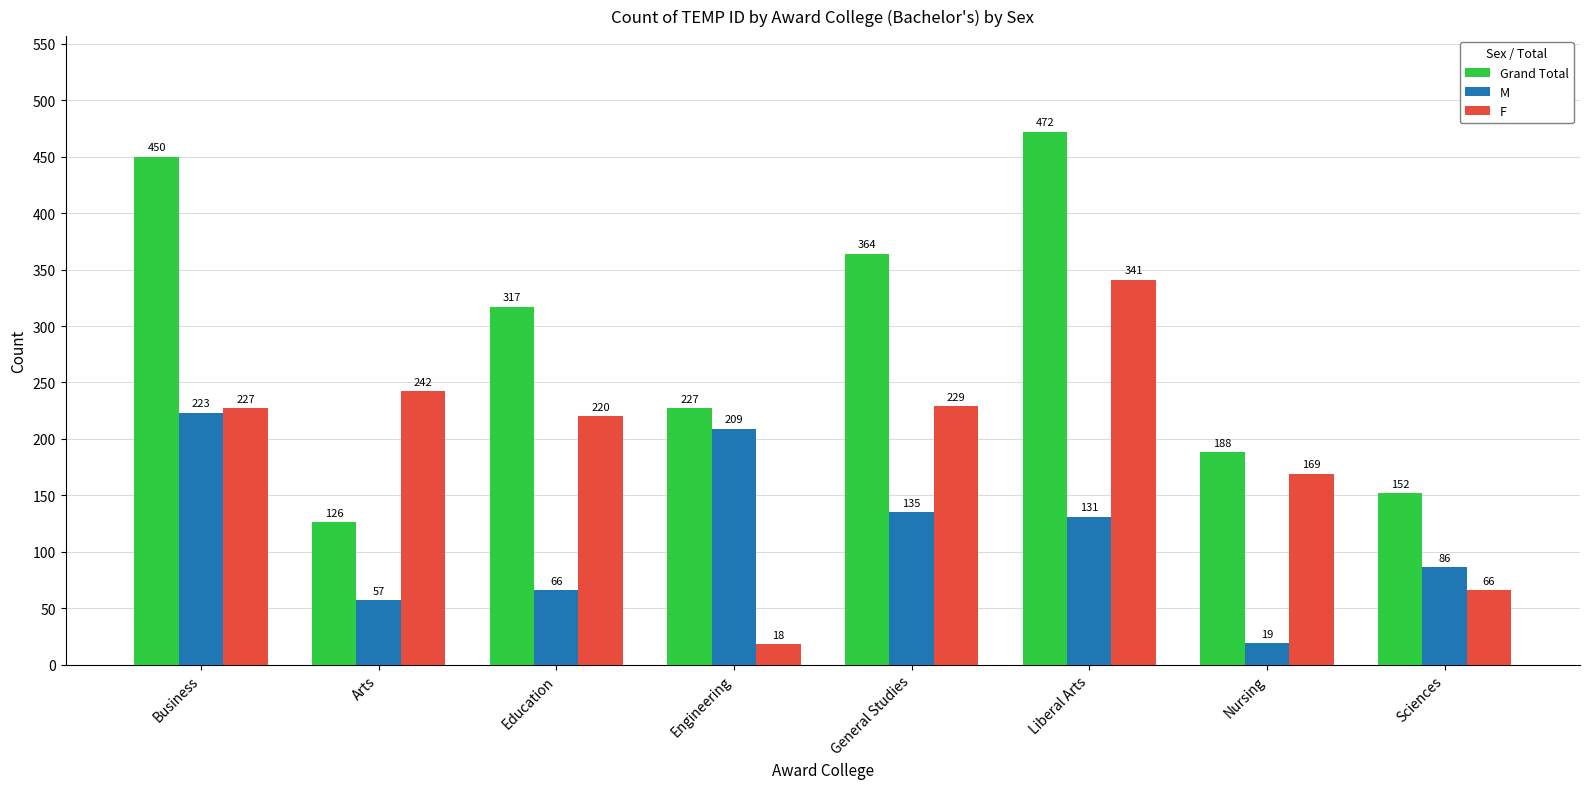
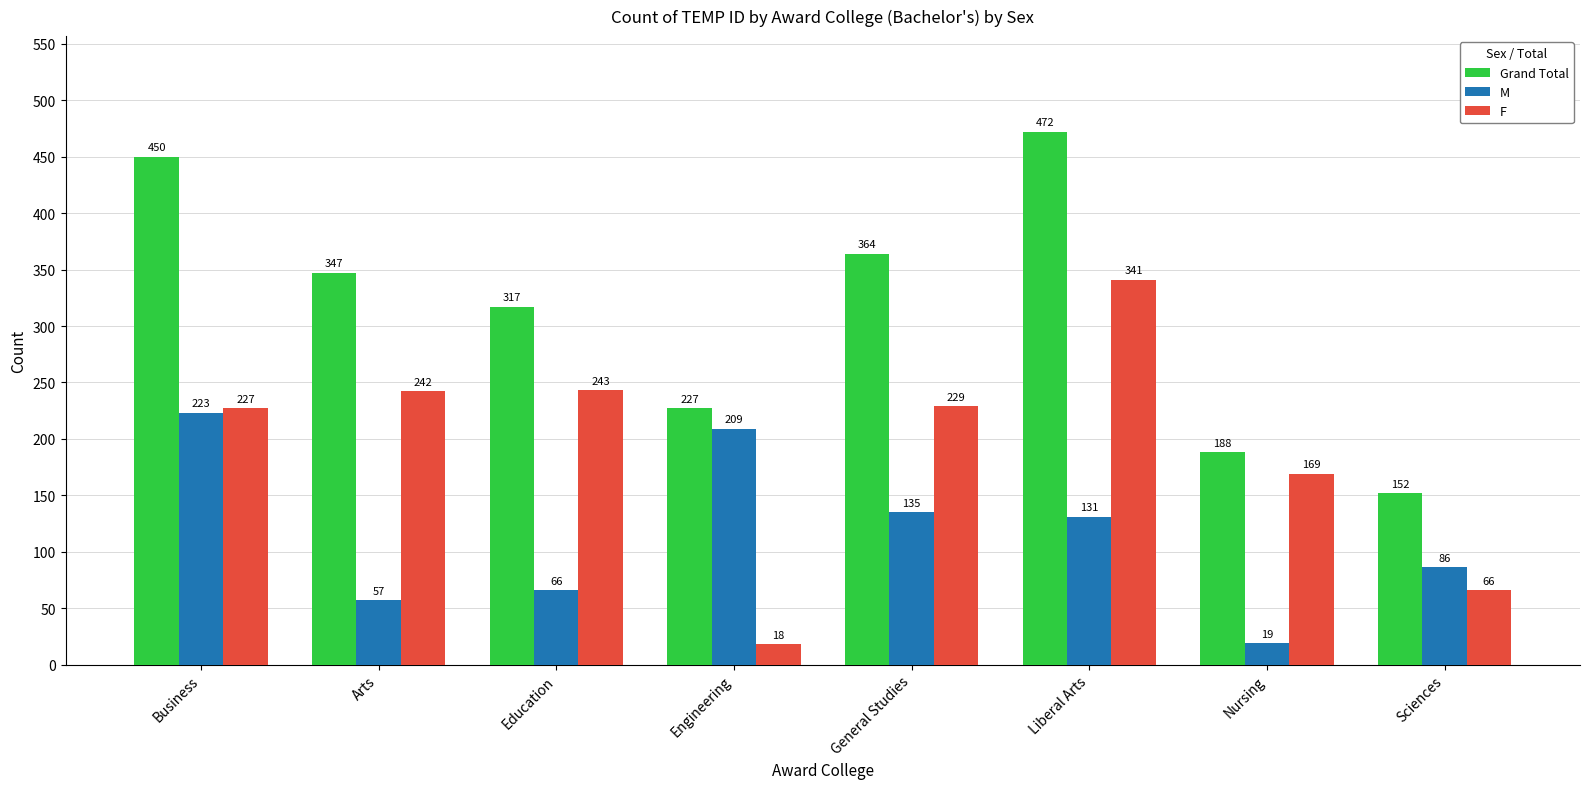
Grand Total, Arts: 126 -> 347
F, Education: 220 -> 243
